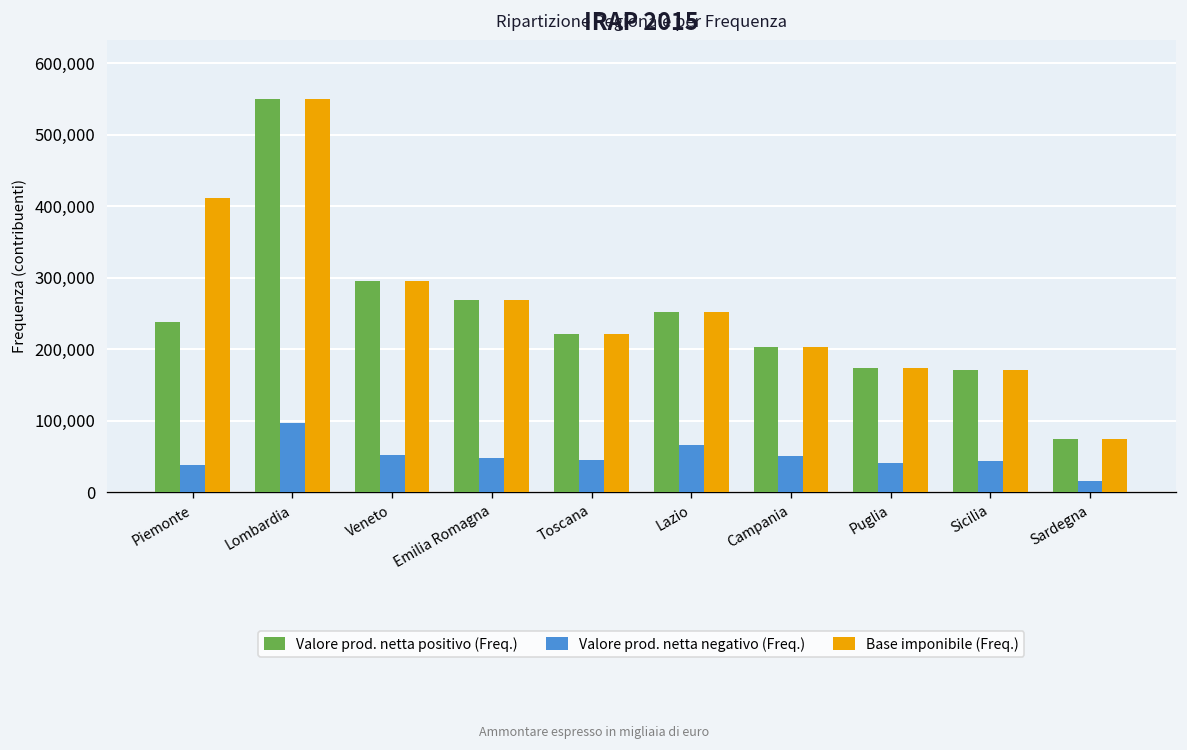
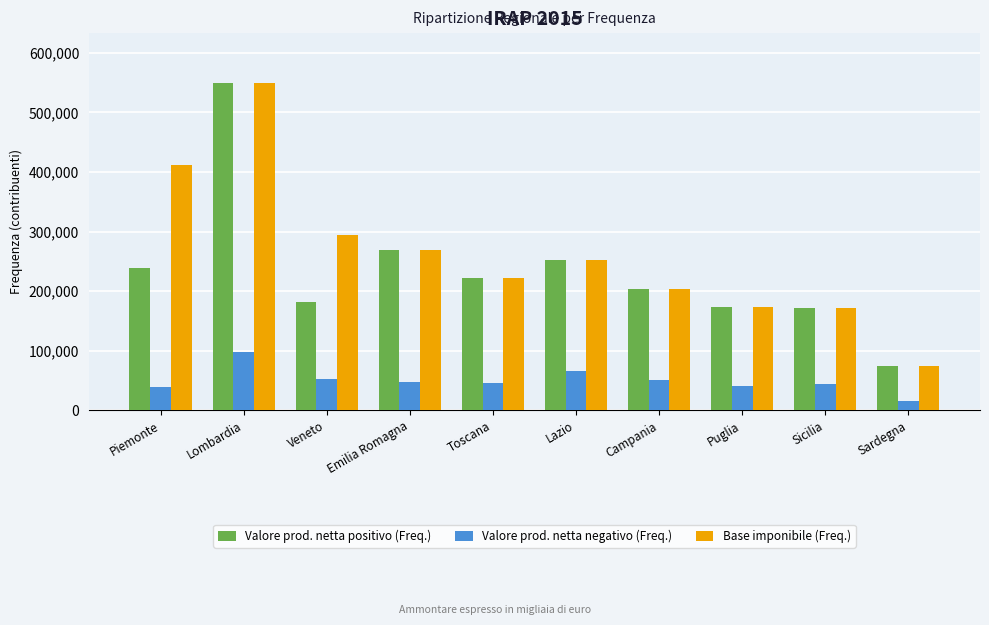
Valore prod. netta positivo (Freq.), Veneto: 290,000 -> 180,000
